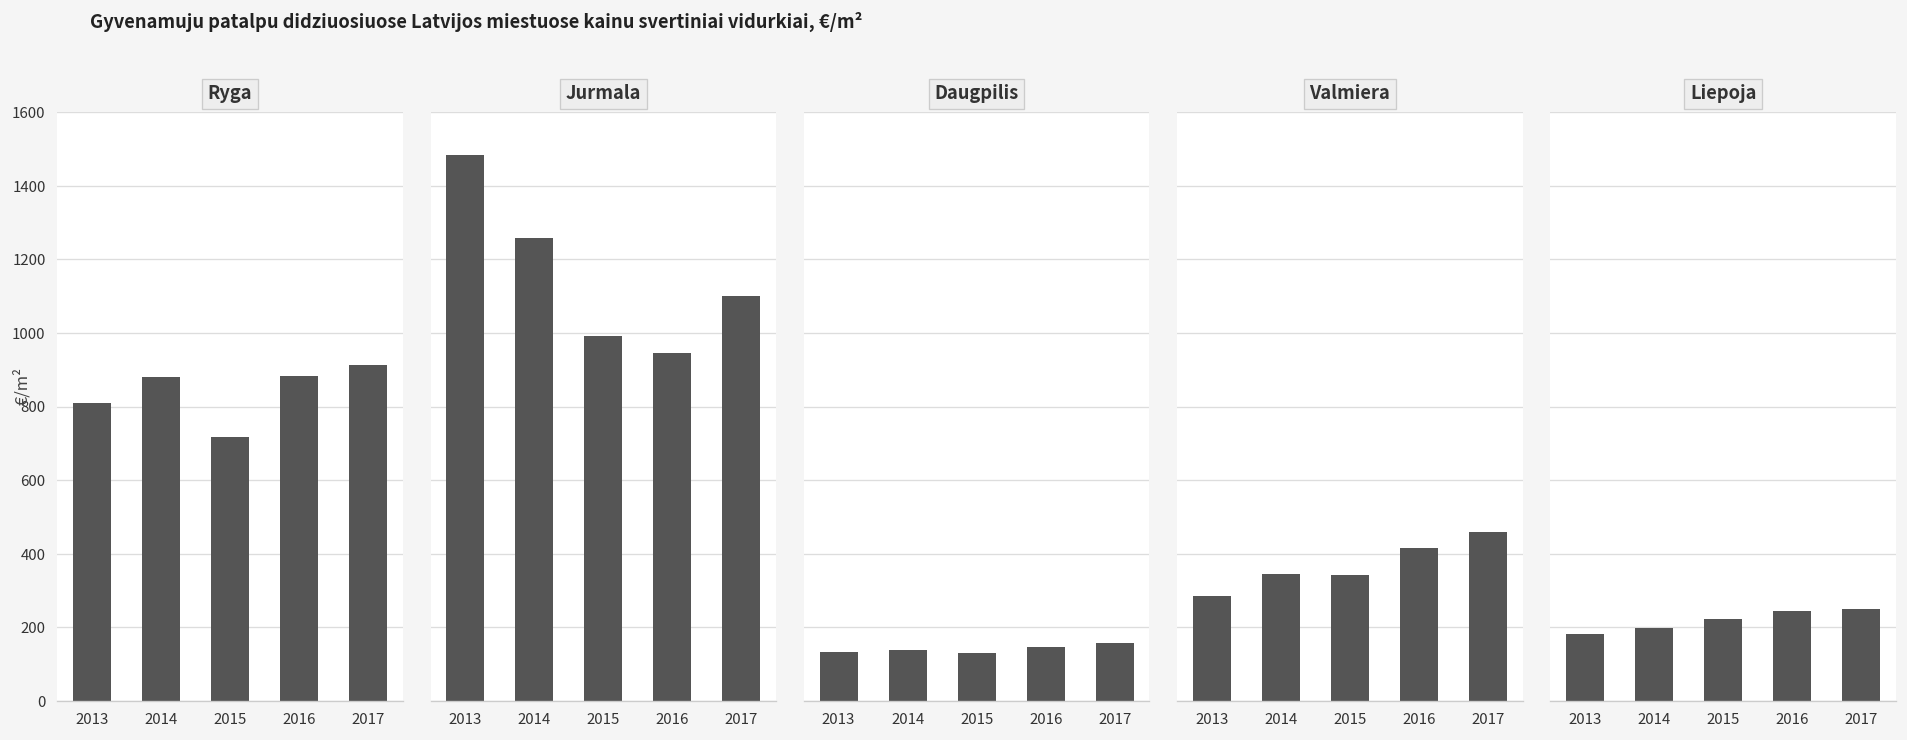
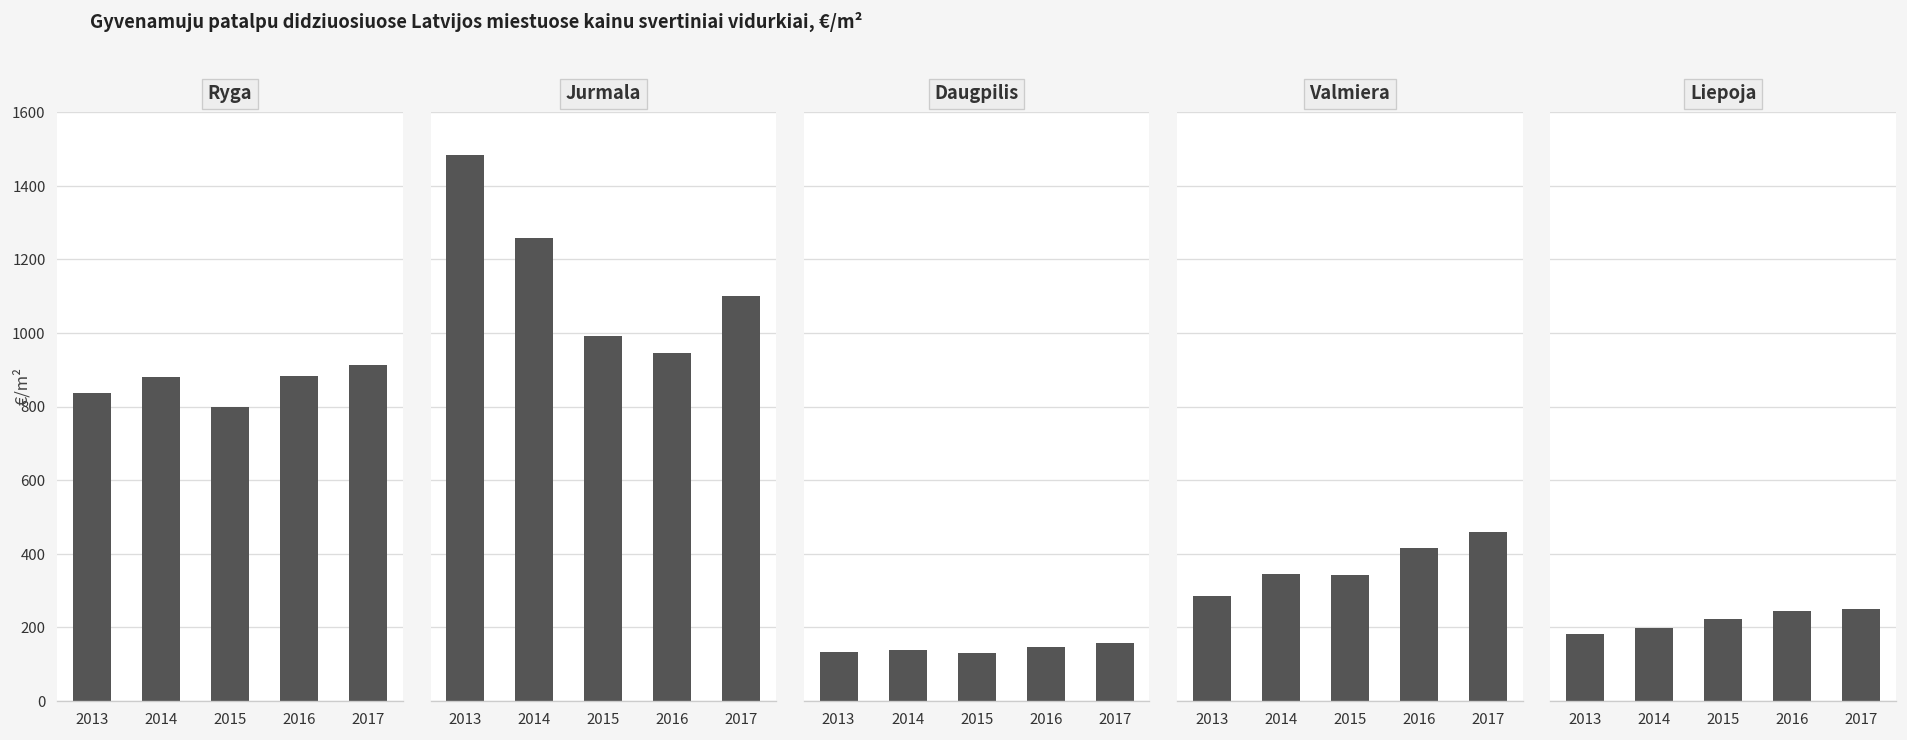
Ryga, 2013: 810 -> 840
Ryga, 2015: 720 -> 800
